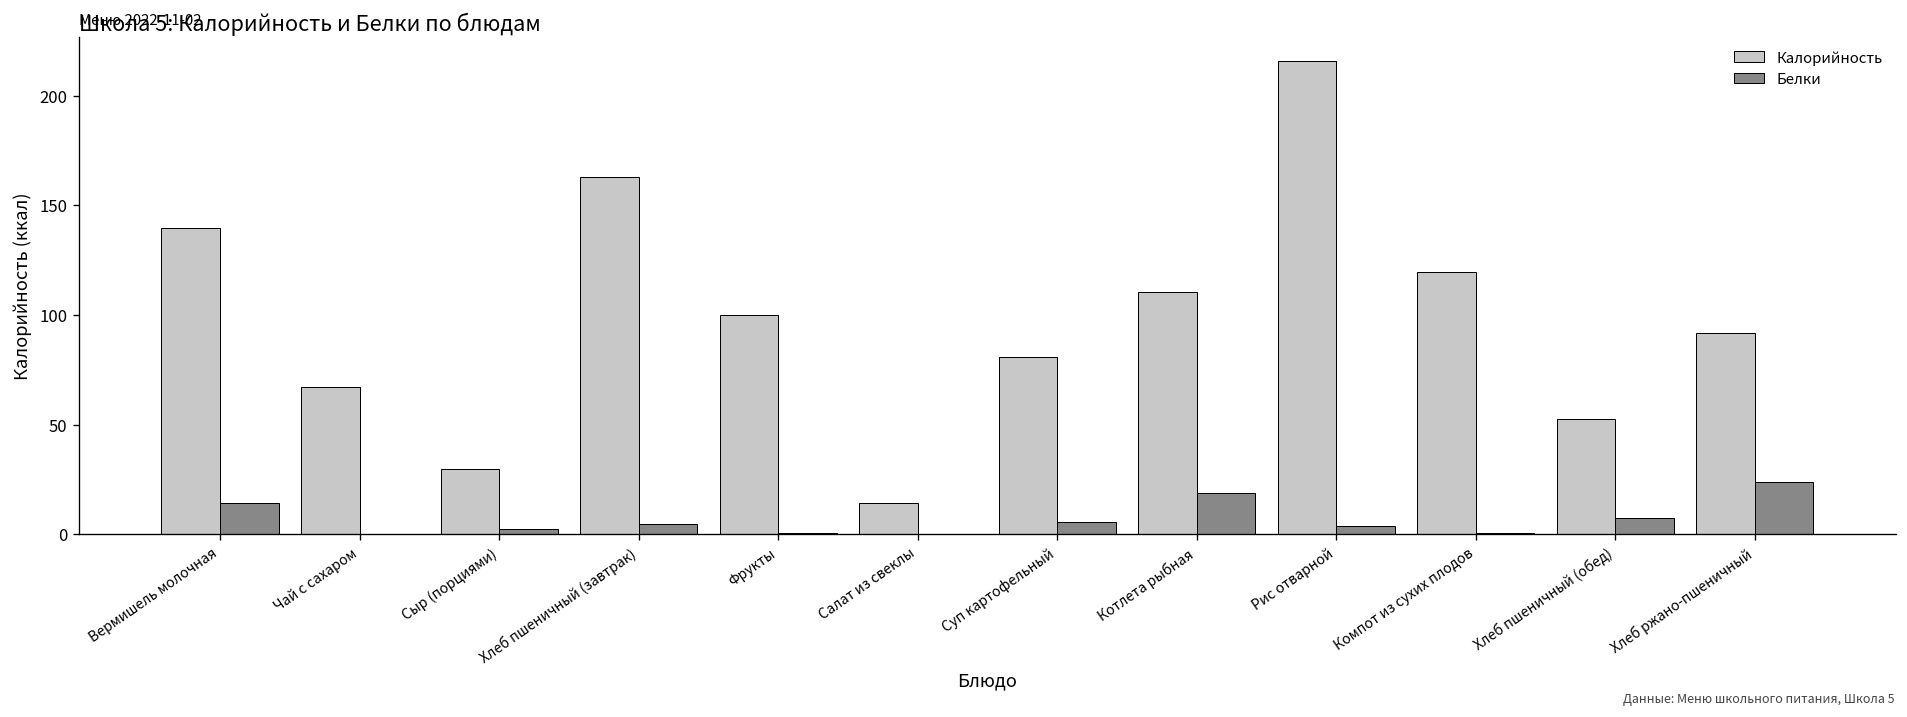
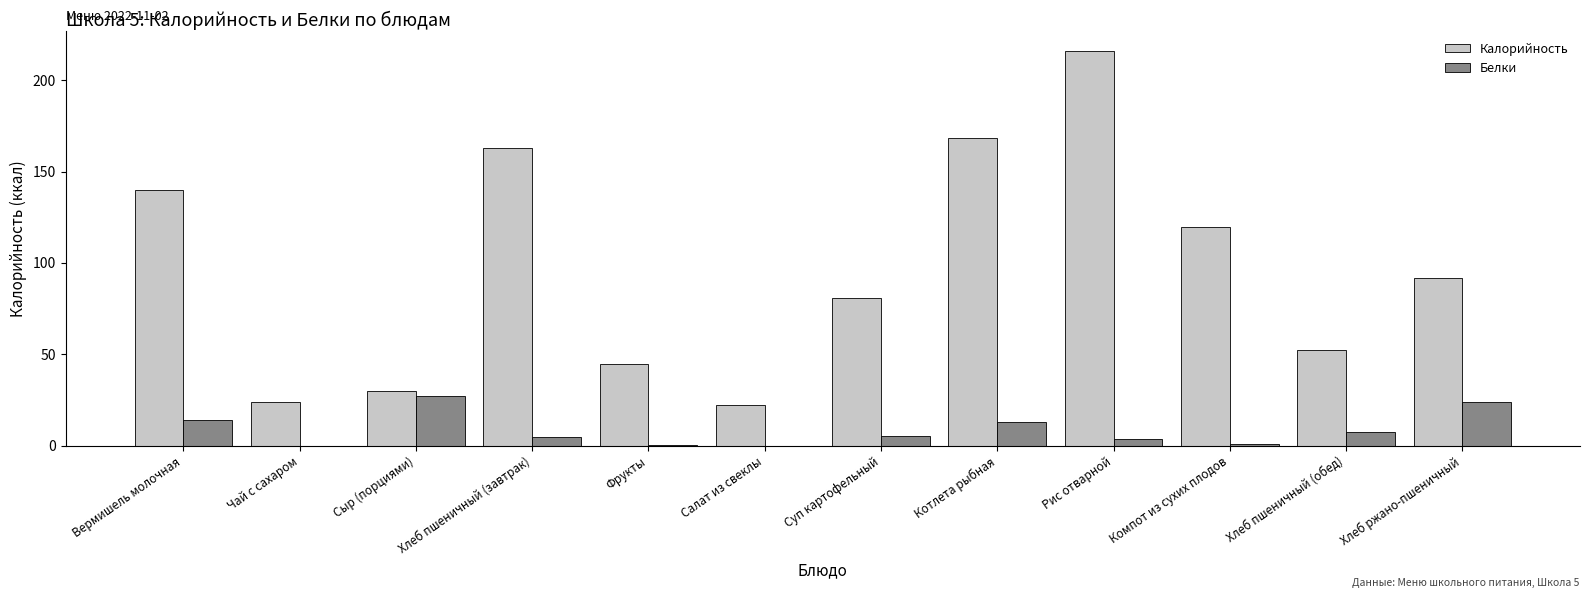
Калорийность, Чай с сахаром: 67 -> 24
Белки, Сыр (порциями): 2 -> 27
Калорийность, Фрукты: 100 -> 44
Калорийность, Салат из свеклы: 14 -> 22
Калорийность, Котлета рыбная: 111 -> 168
Белки, Котлета рыбная: 19 -> 13
